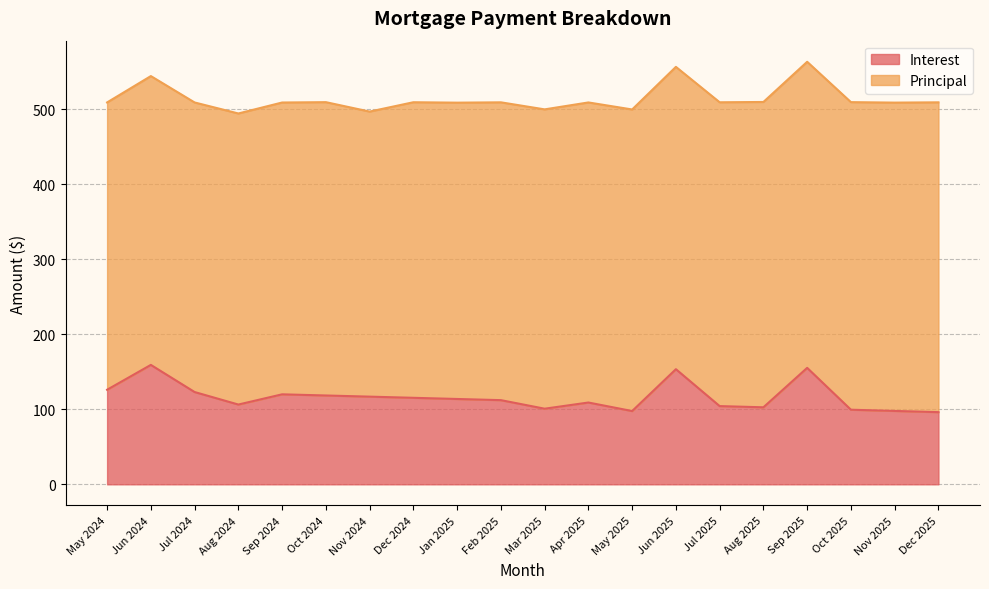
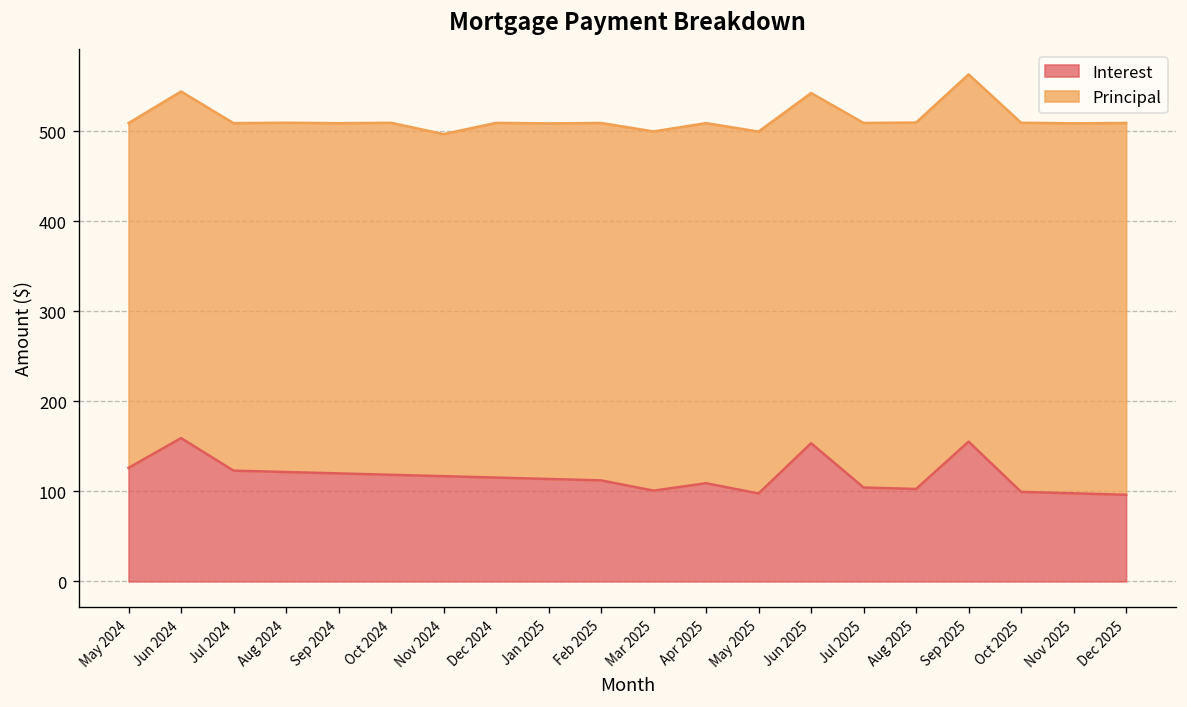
Interest, Aug 2024: 110 -> 120
Principal, Jun 2025: 400 -> 390
